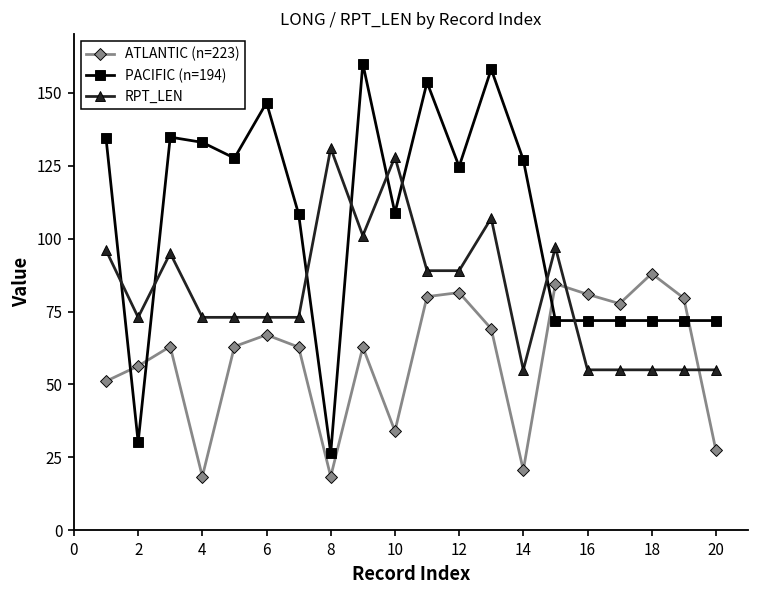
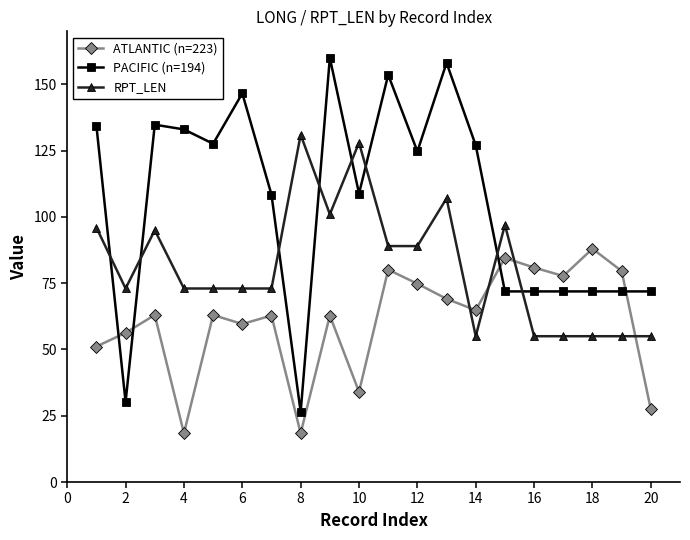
ATLANTIC (n=223), 6: 67 -> 60
ATLANTIC (n=223), 12: 82 -> 75
ATLANTIC (n=223), 14: 21 -> 65
